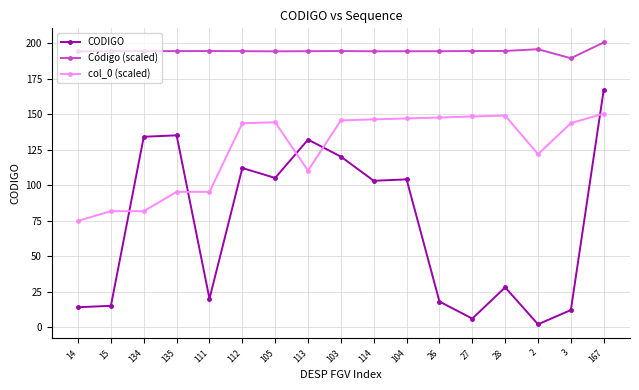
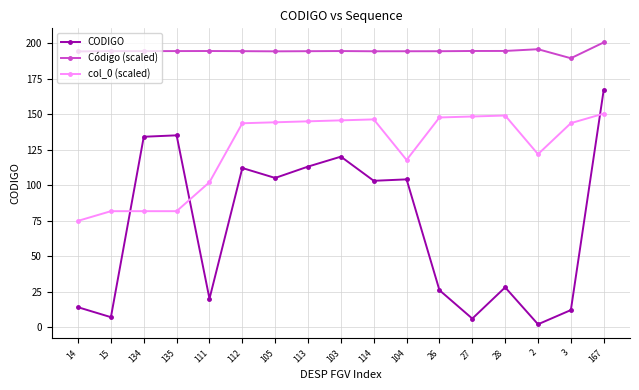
CODIGO, 15: 15 -> 7
col_0 (scaled), 135: 95 -> 82
col_0 (scaled), 111: 95 -> 102
CODIGO, 113: 132 -> 113
col_0 (scaled), 113: 110 -> 145
col_0 (scaled), 104: 147 -> 118
CODIGO, 26: 18 -> 26
